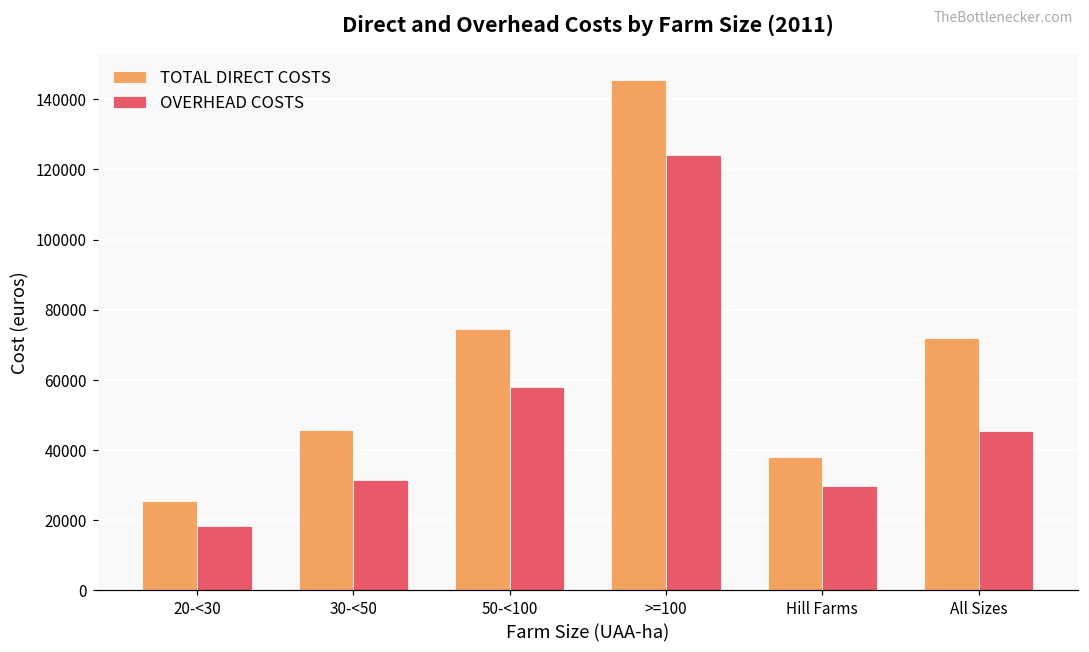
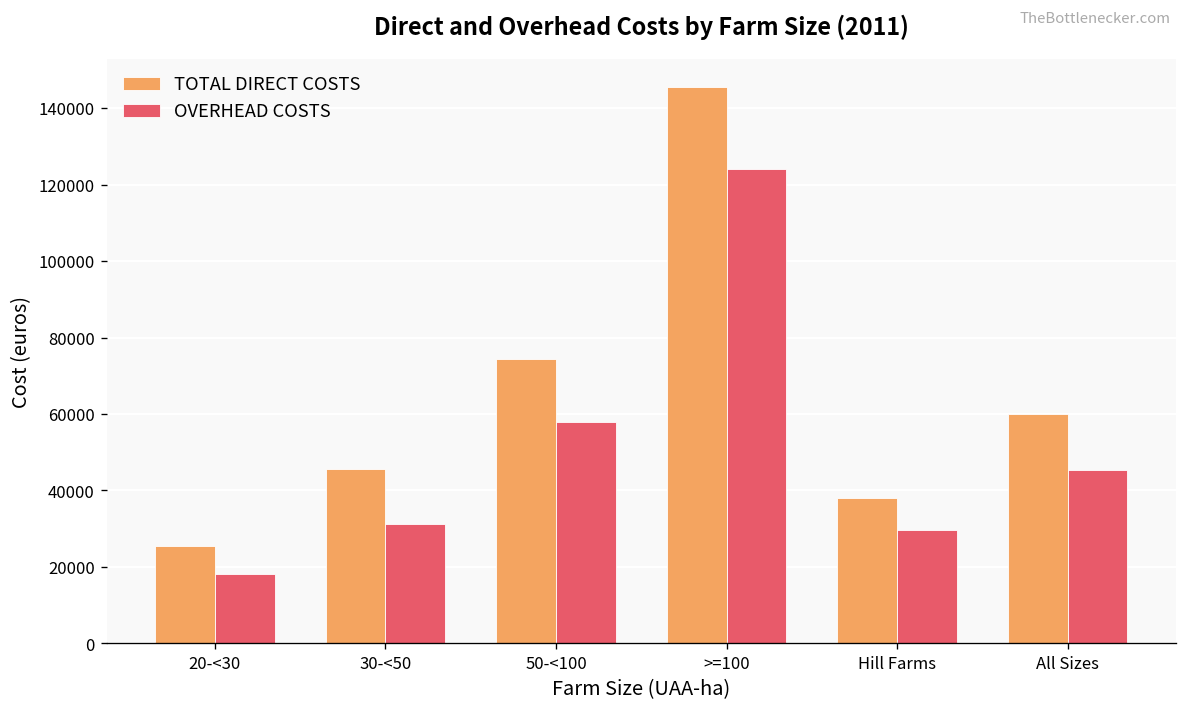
TOTAL DIRECT COSTS, All Sizes: 72000 -> 60000
